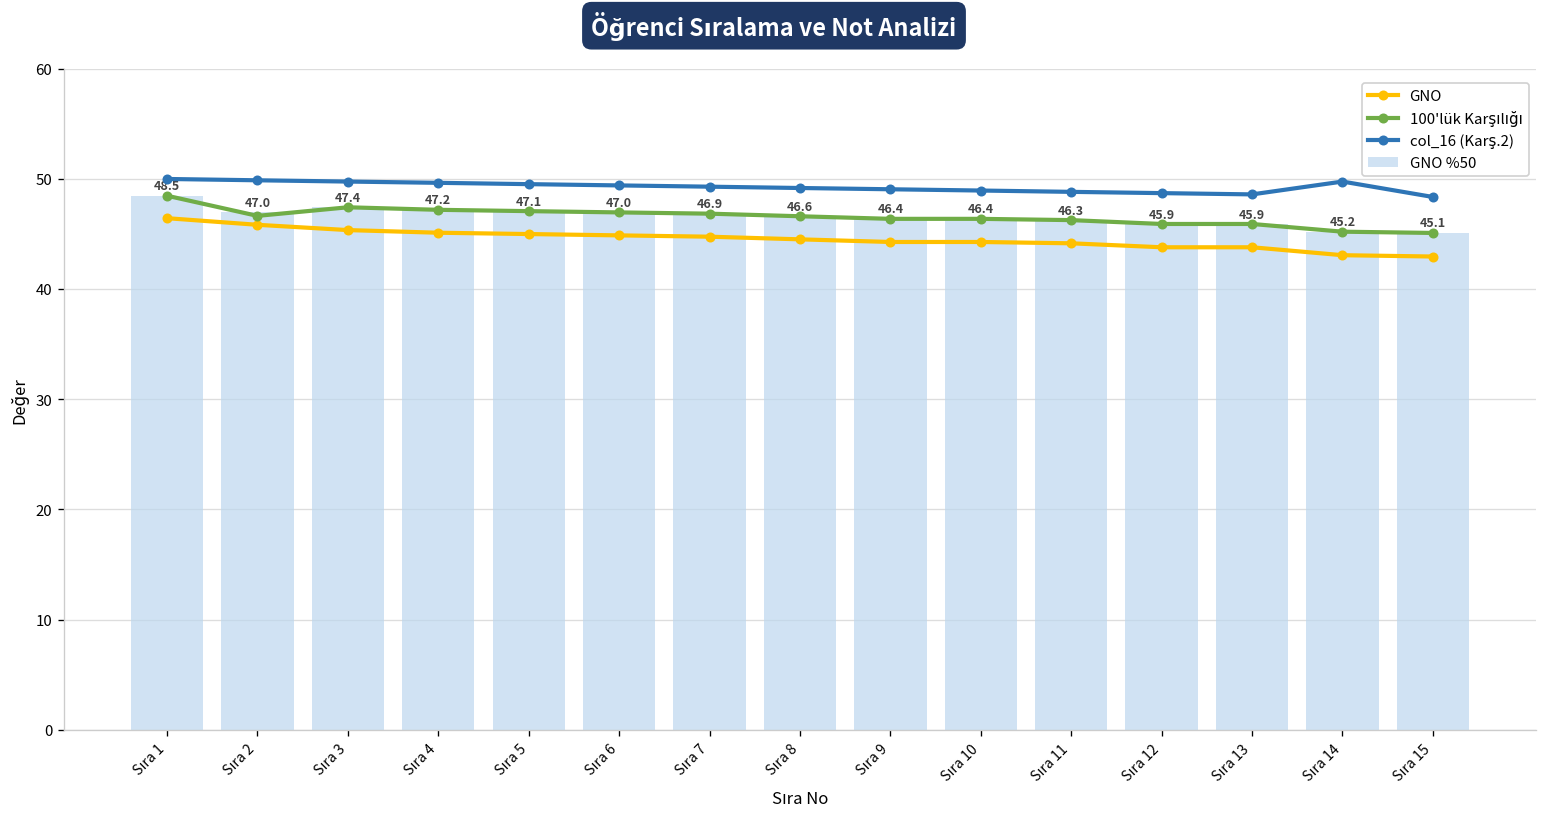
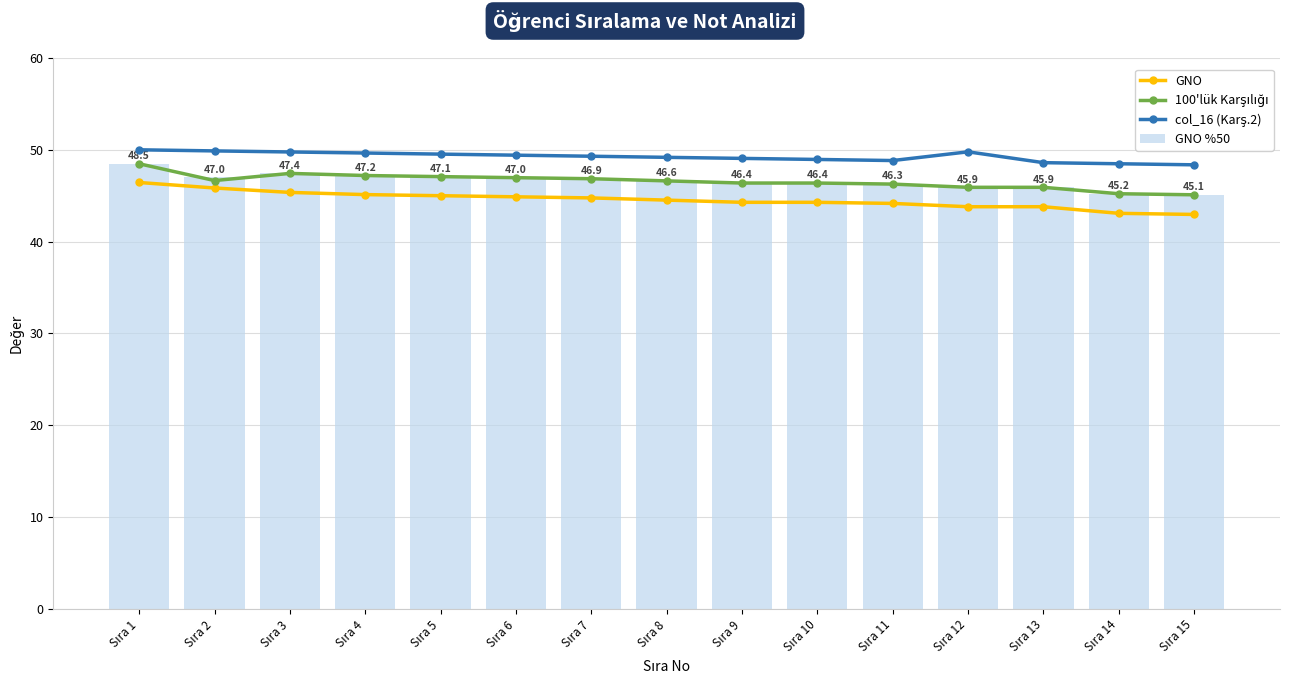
col_16 (Karş.2), Sıra 12: 49 -> 50
col_16 (Karş.2), Sıra 14: 50 -> 48
